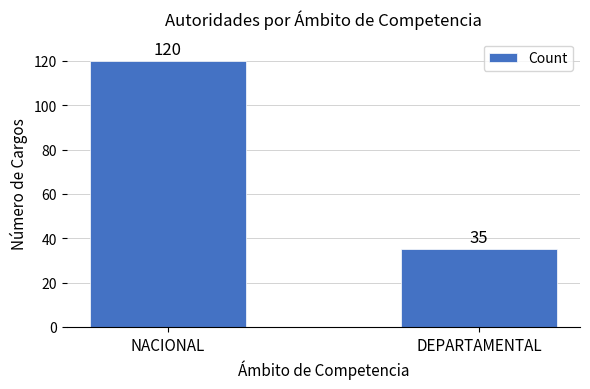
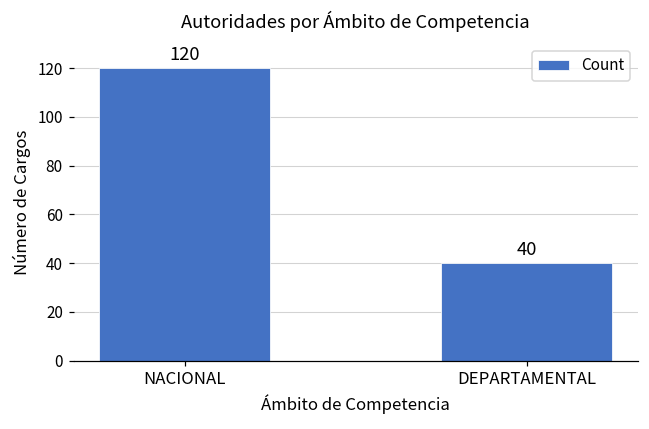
DEPARTAMENTAL: 35 -> 40
